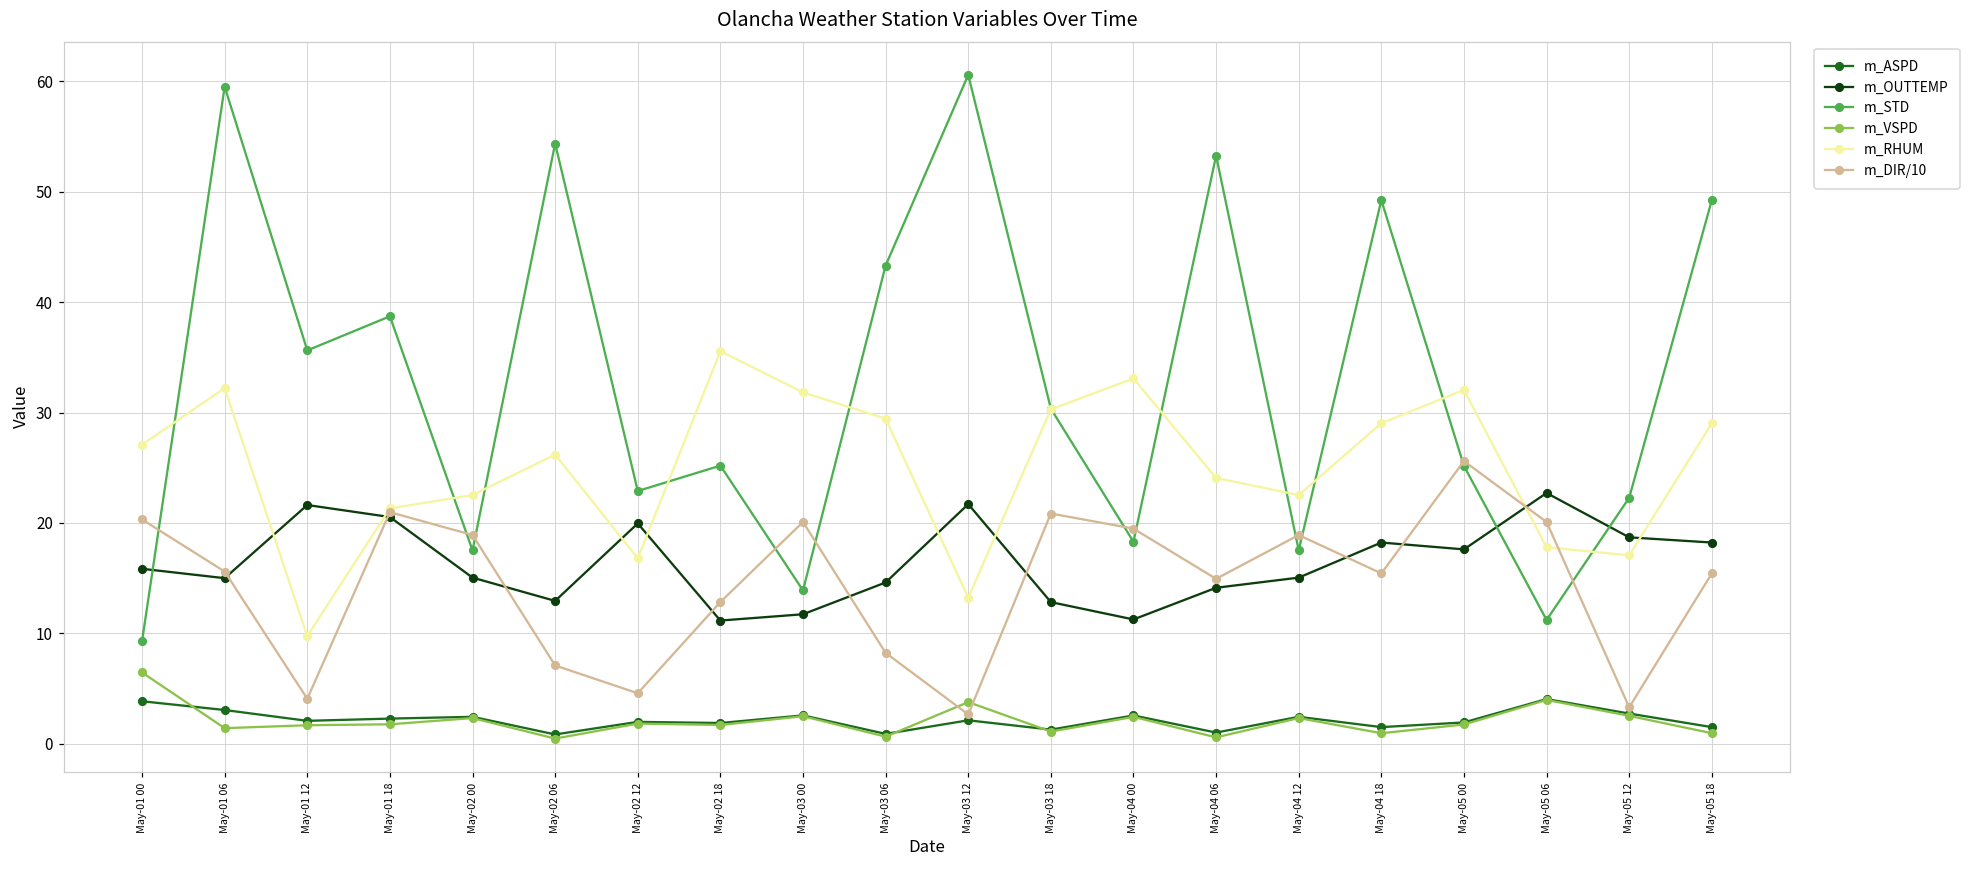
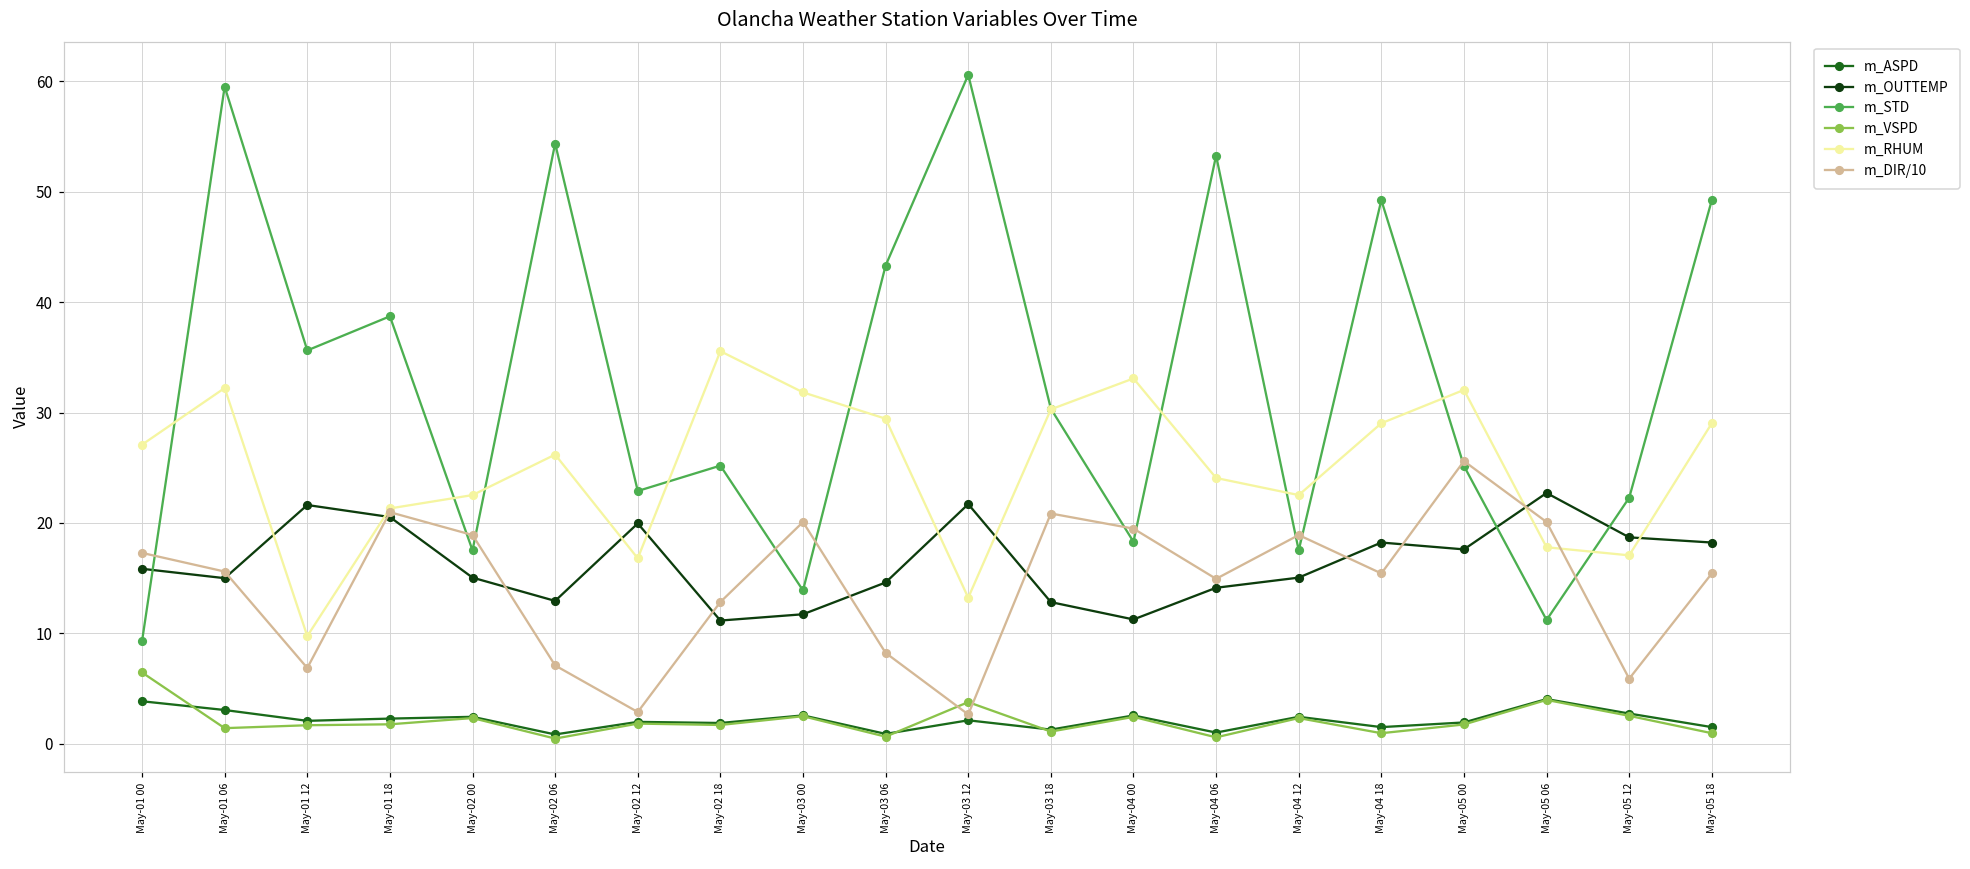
m_DIR/10, May-01 00: 20.3 -> 17.3
m_DIR/10, May-01 12: 4.1 -> 6.9
m_DIR/10, May-02 12: 4.6 -> 2.9
m_DIR/10, May-05 12: 3.3 -> 5.9
